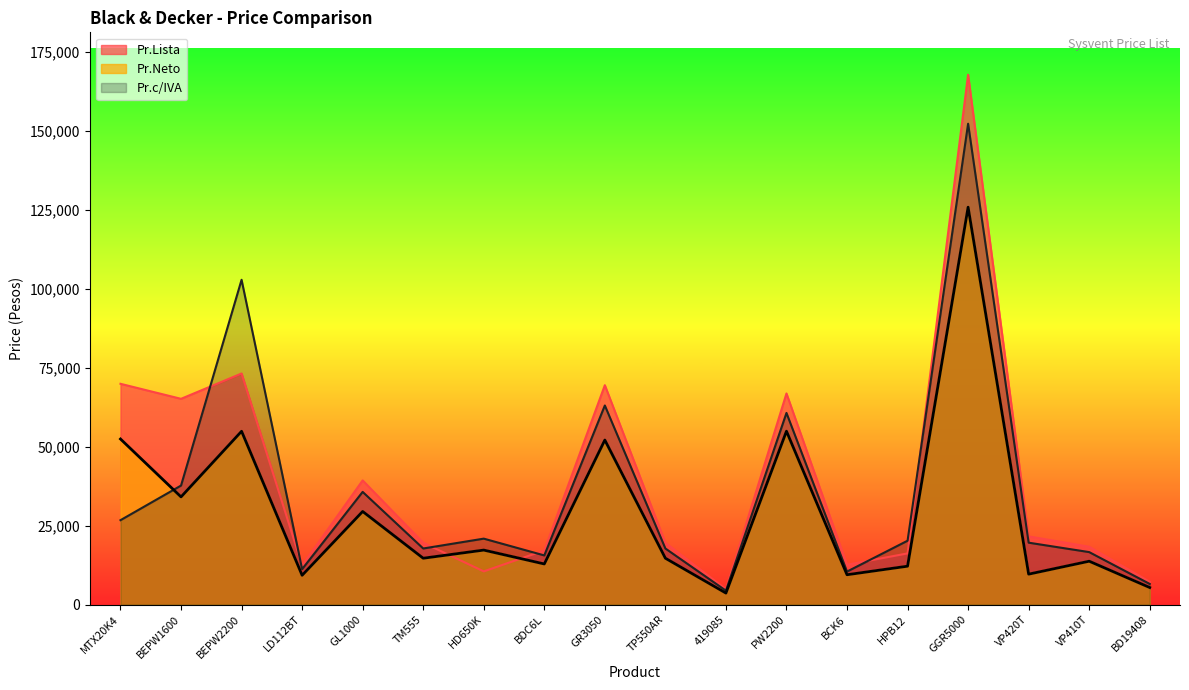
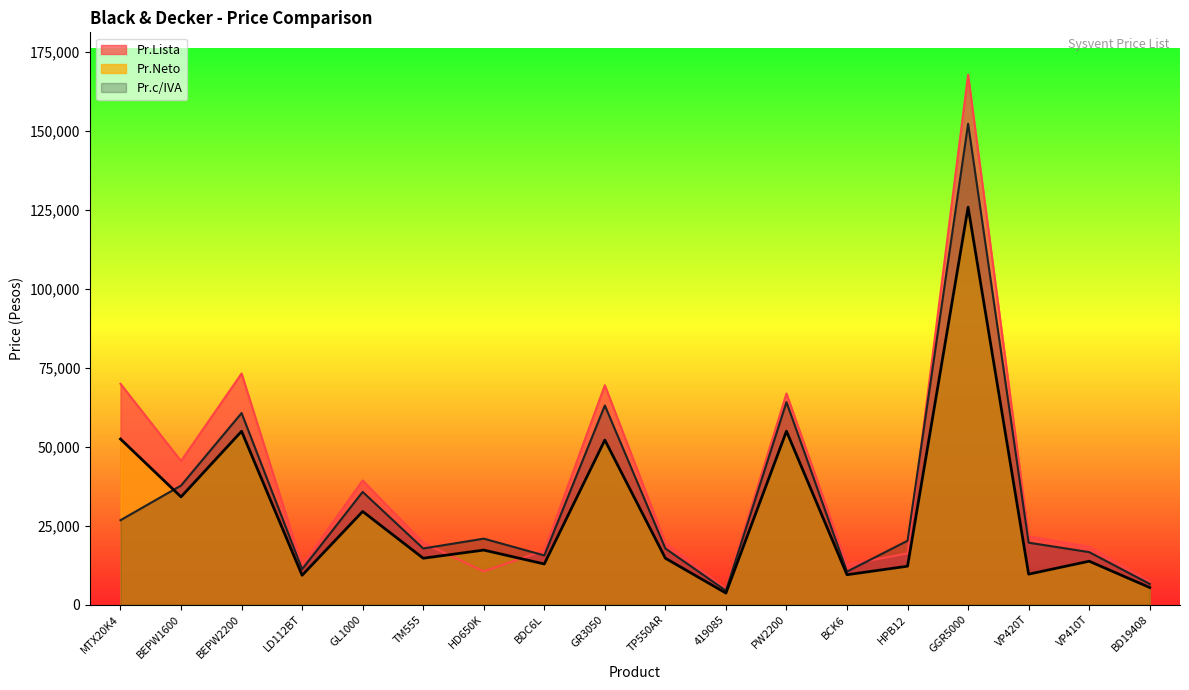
Pr.Lista, BEPW1600: 65,000 -> 45,000
Pr.c/IVA, BEPW2200: 103,000 -> 61,000
Pr.c/IVA, PW2200: 61,000 -> 64,000
